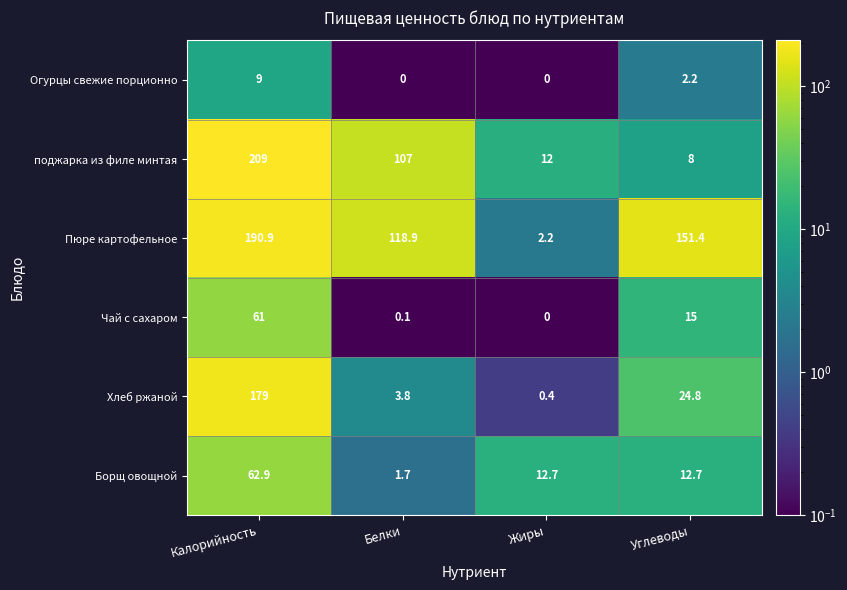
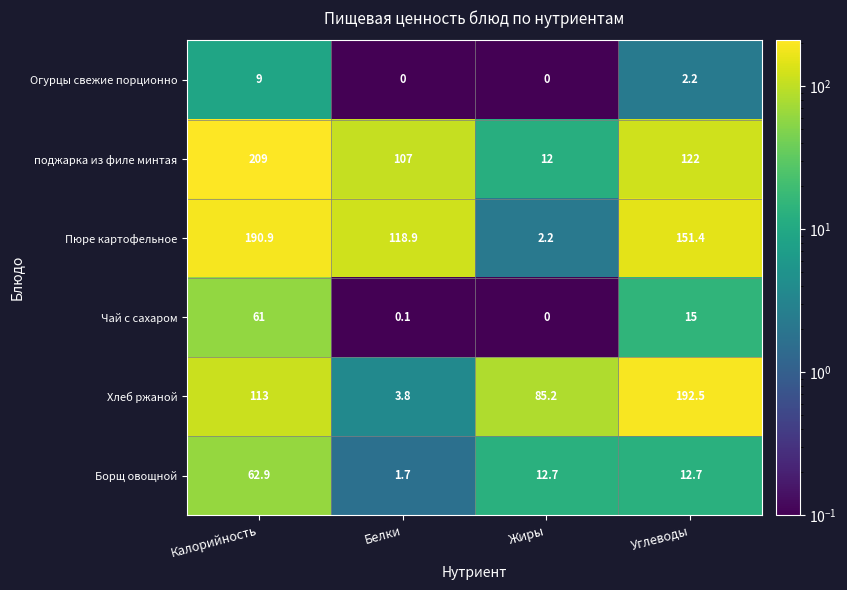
поджарка из филе минтая, Углеводы: 8 -> 122
Хлеб ржаной, Калорийность: 179 -> 113
Хлеб ржаной, Жиры: 0.4 -> 85.2
Хлеб ржаной, Углеводы: 24.8 -> 192.5
